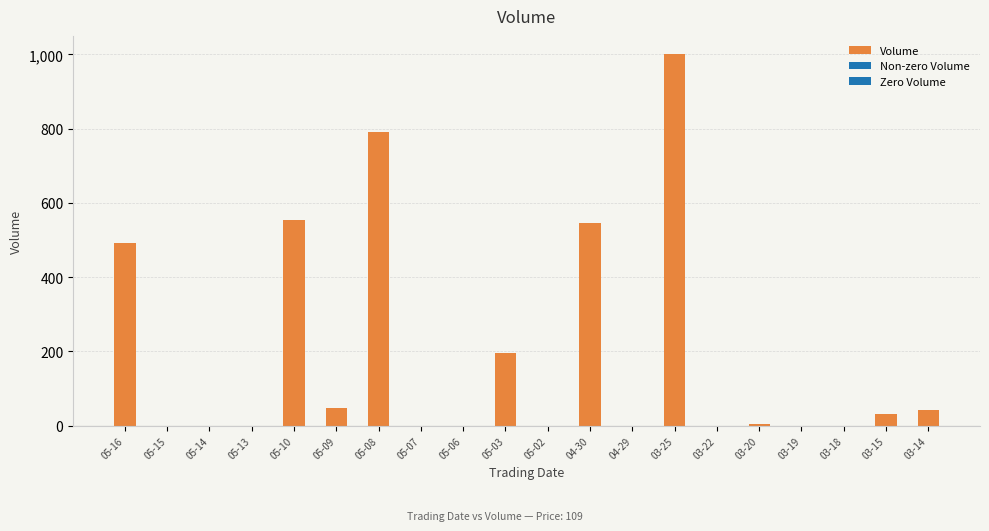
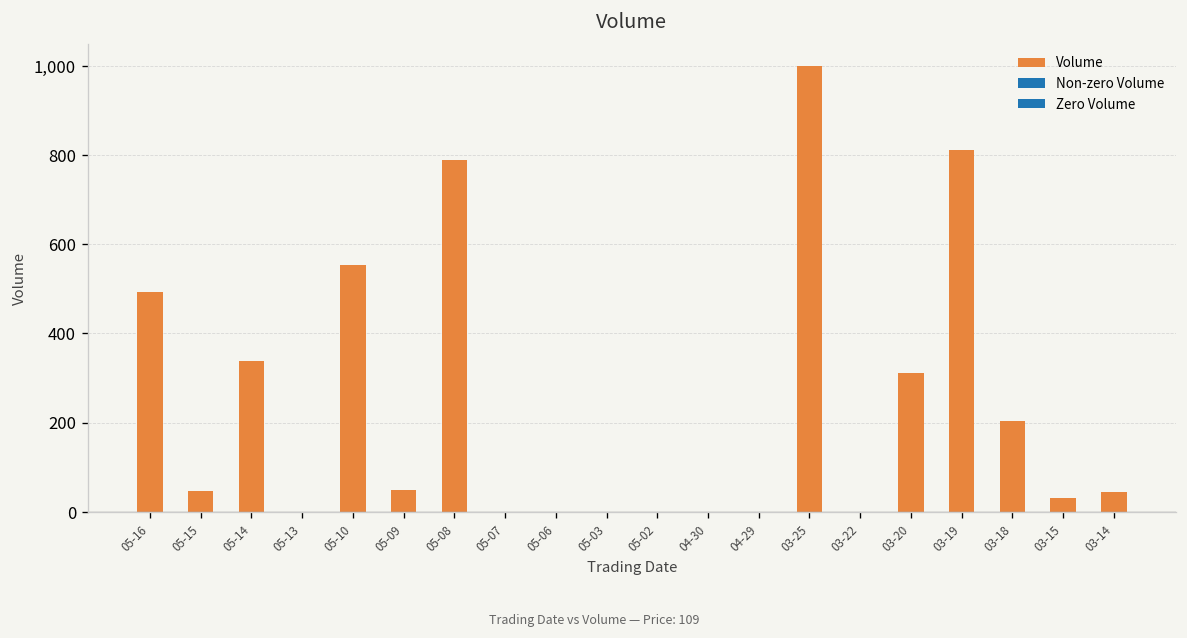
05-15: 0 -> 50
05-14: 0 -> 340
05-03: 200 -> 0
04-30: 550 -> 0
03-20: 10 -> 310
03-19: 0 -> 810
03-18: 0 -> 200
